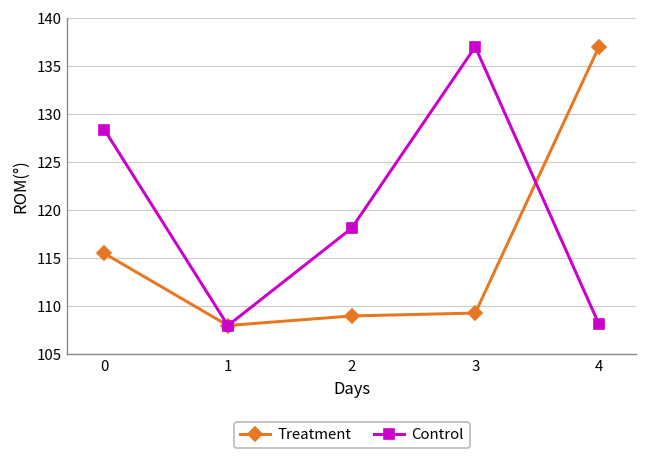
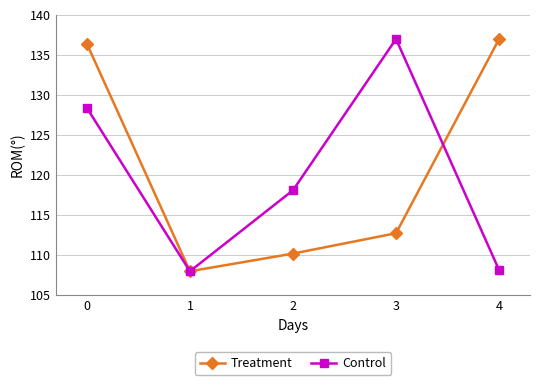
Treatment, 0: 116 -> 136
Treatment, 2: 109 -> 110
Treatment, 3: 109 -> 113
